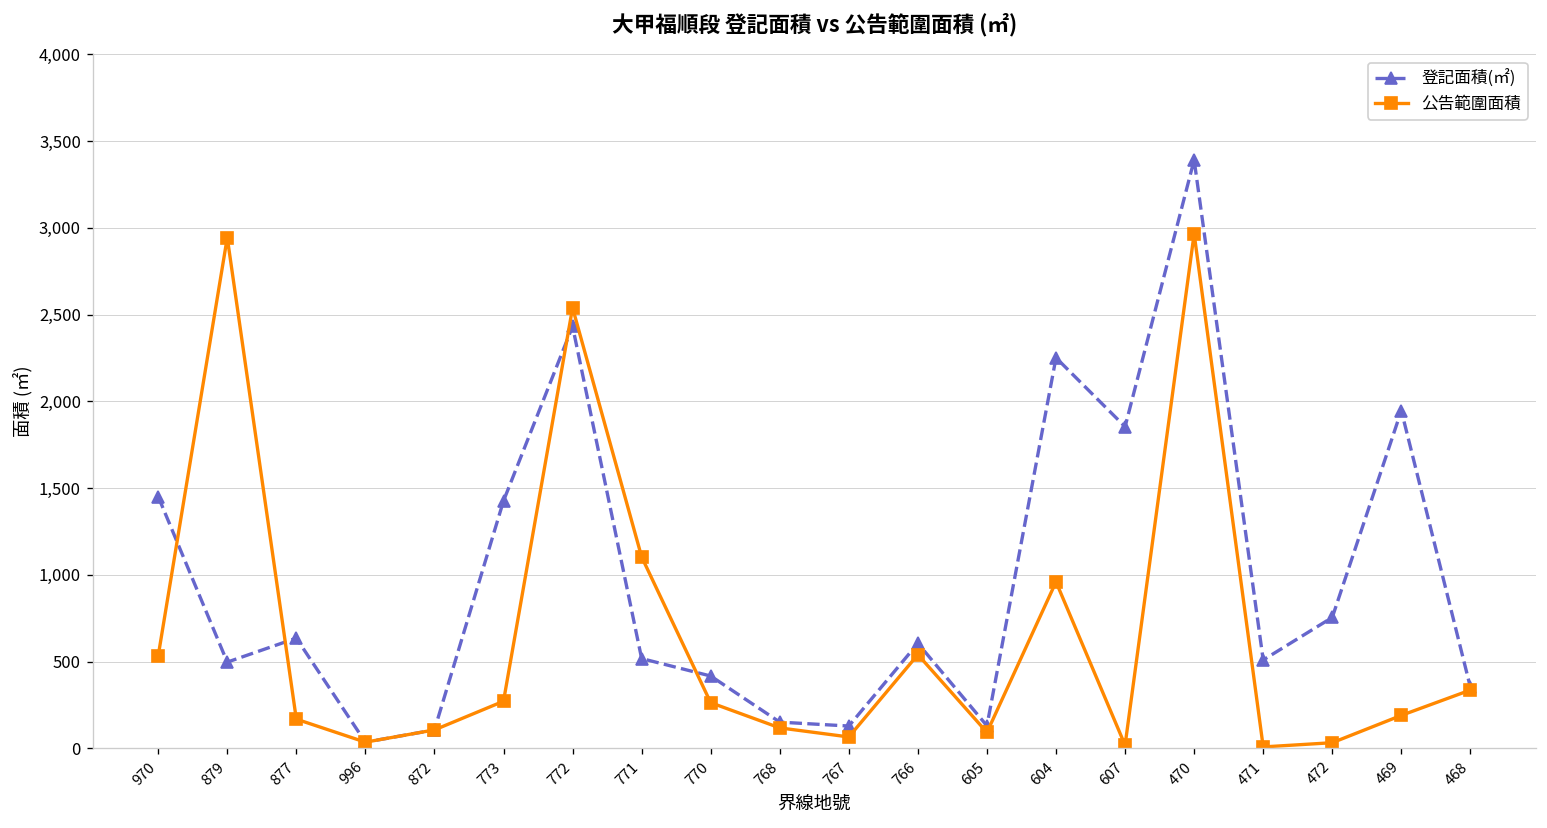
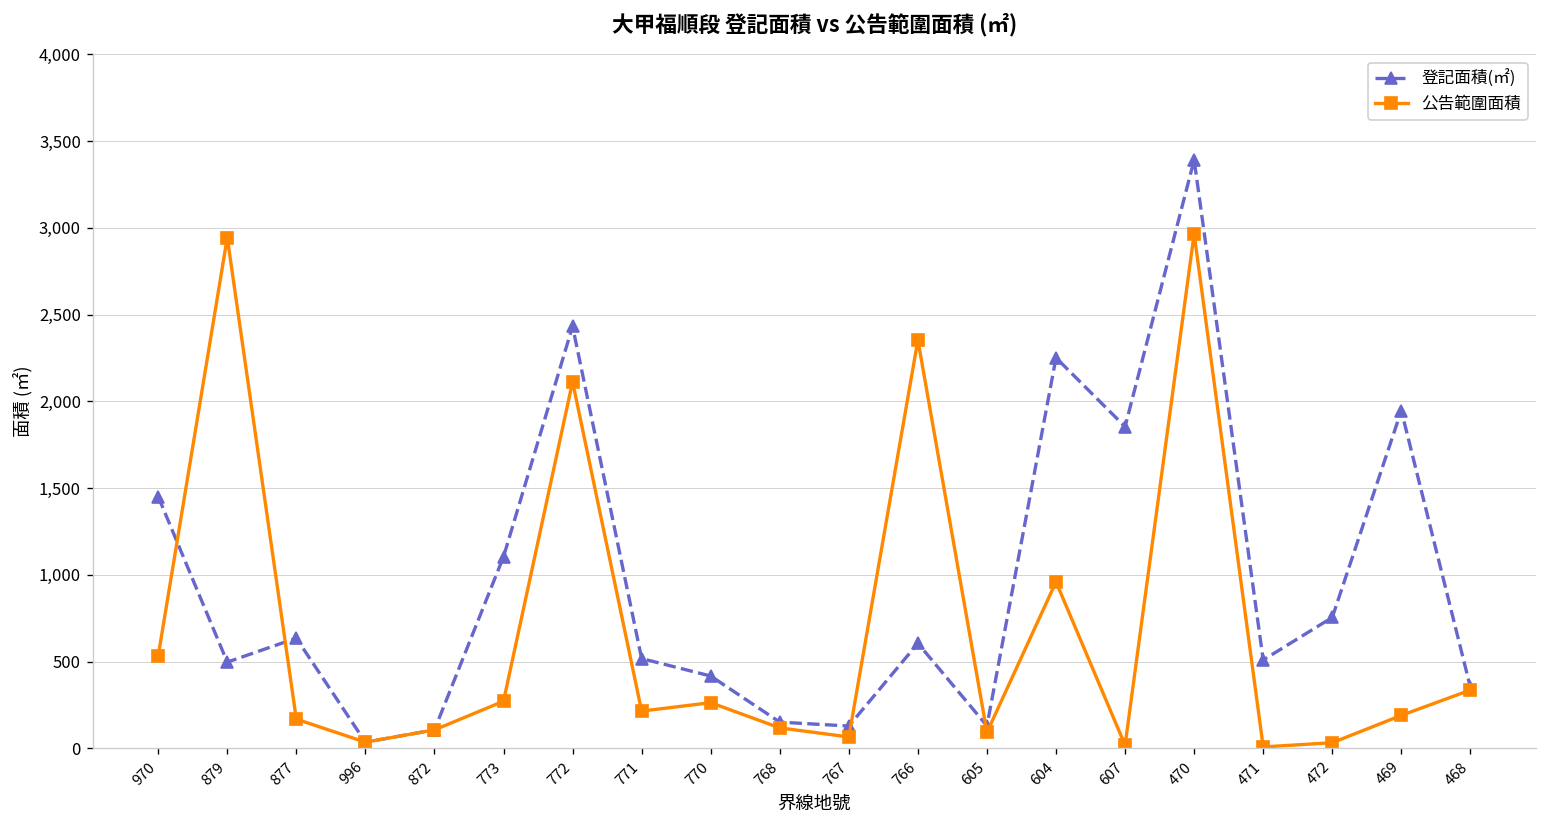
登記面積(㎡), 773: 1,430 -> 1,100
公告範圍面積, 772: 2,540 -> 2,110
公告範圍面積, 771: 1,100 -> 210
公告範圍面積, 766: 540 -> 2,350
